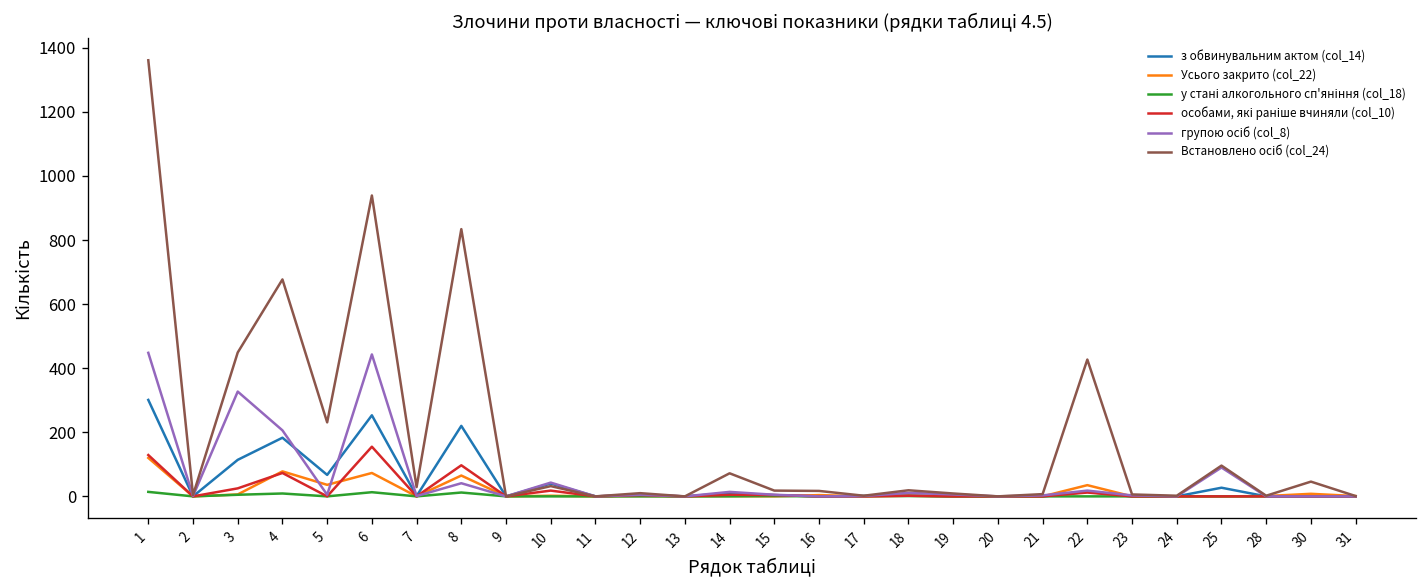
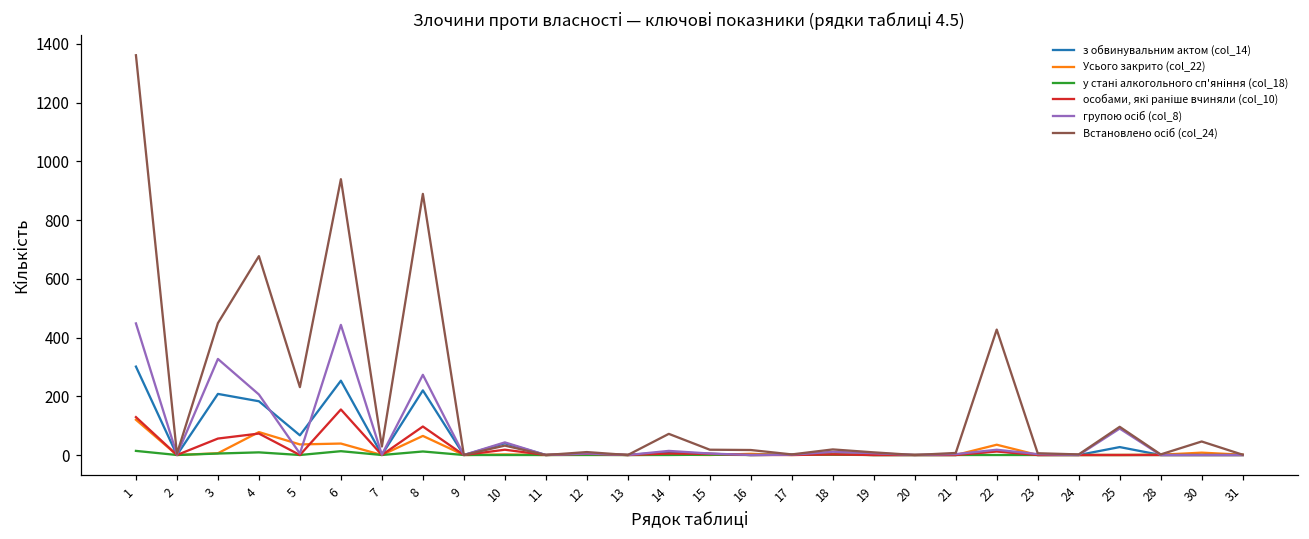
з обвинувальним актом (col_14), 3: 110 -> 210
особами, які раніше вчиняли (col_10), 3: 30 -> 60
Усього закрито (col_22), 6: 70 -> 40
групою осіб (col_8), 8: 40 -> 270
Встановлено осіб (col_24), 8: 830 -> 890
